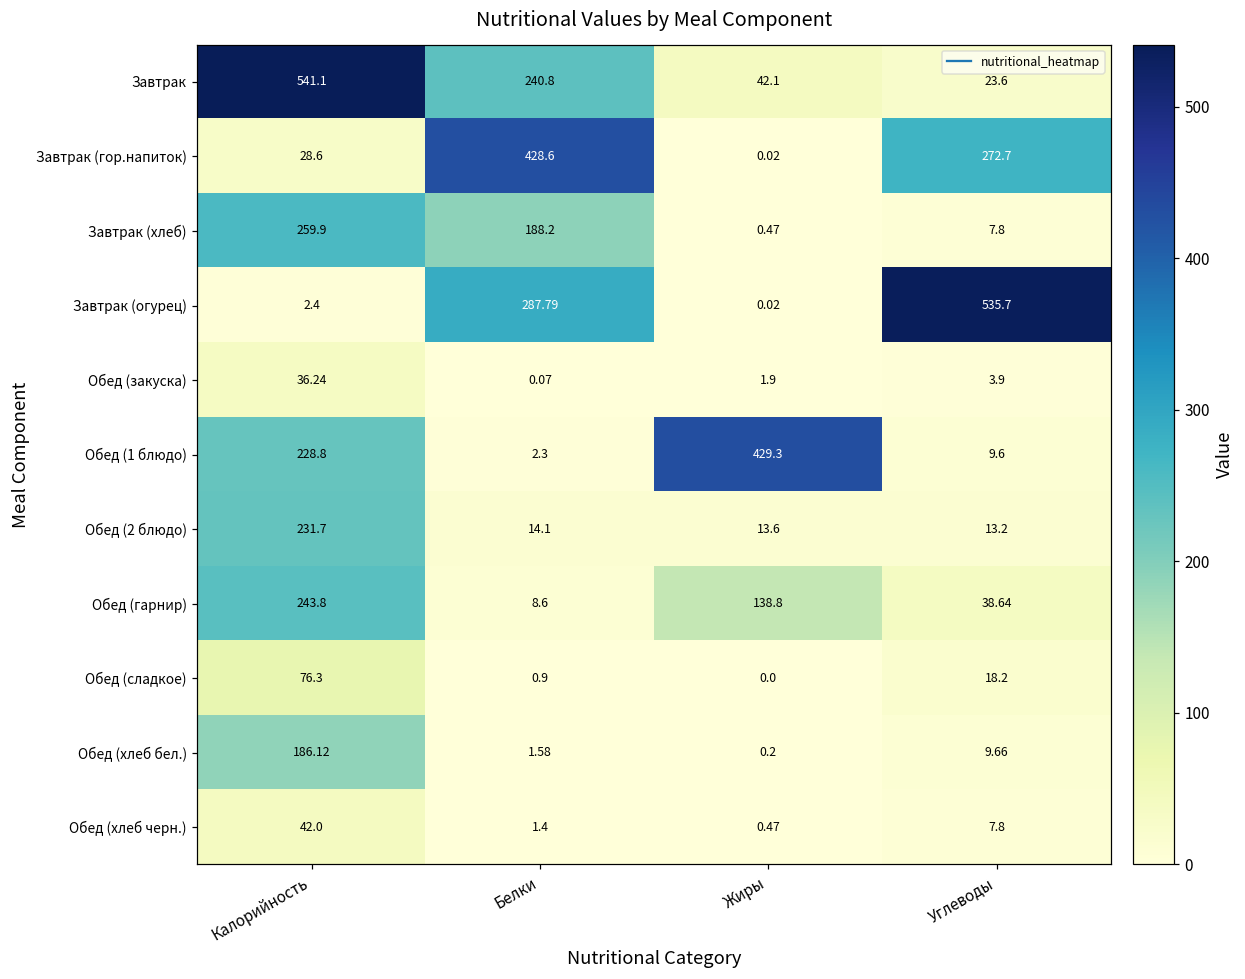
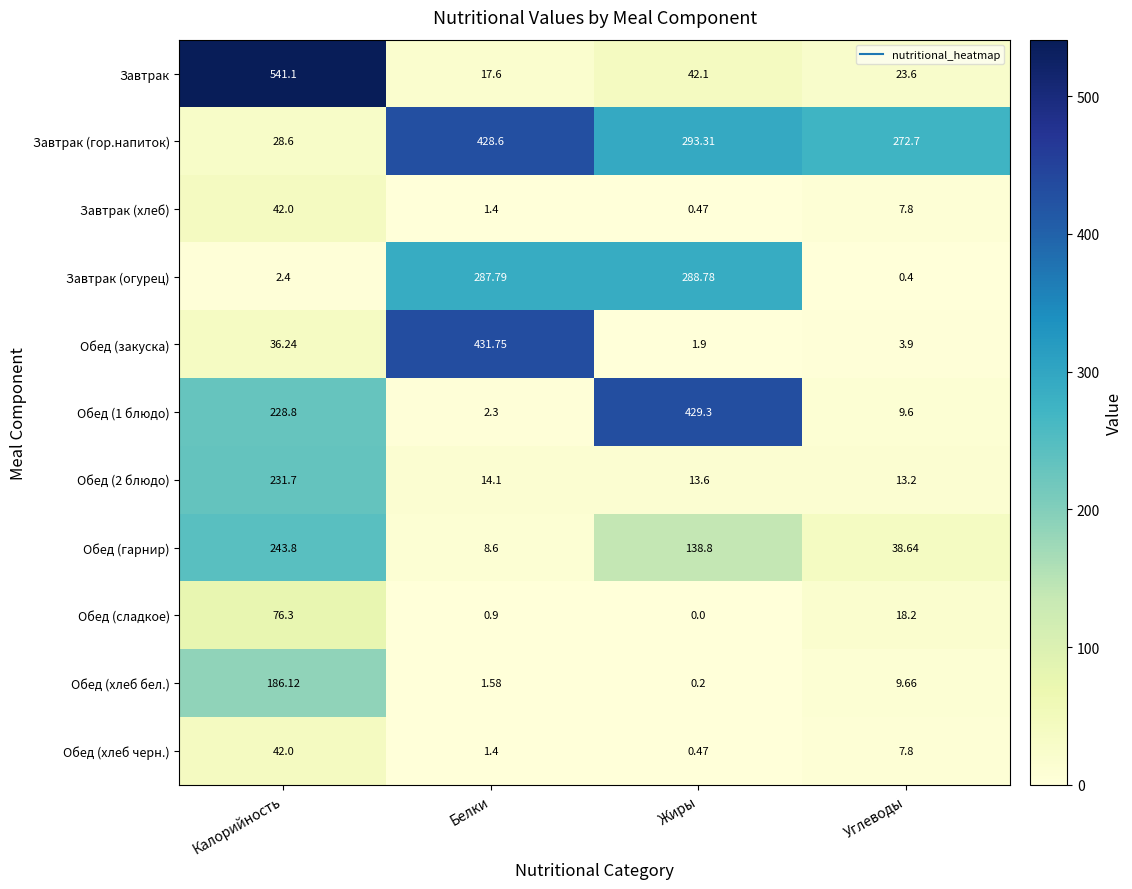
Завтрак, Белки: 240.8 -> 17.6
Завтрак (гор.напиток), Жиры: 0.02 -> 293.31
Завтрак (хлеб), Калорийность: 259.9 -> 42.0
Завтрак (хлеб), Белки: 188.2 -> 1.4
Завтрак (огурец), Жиры: 0.02 -> 288.78
Завтрак (огурец), Углеводы: 535.7 -> 0.4
Обед (закуска), Белки: 0.07 -> 431.75
